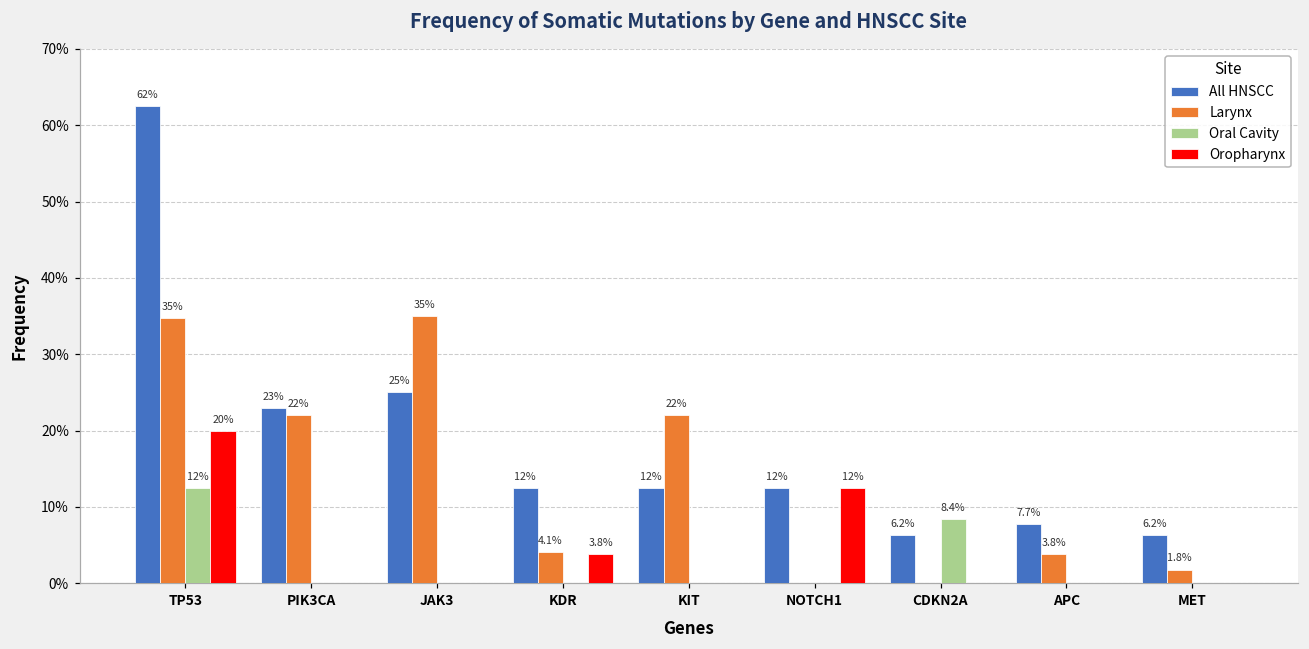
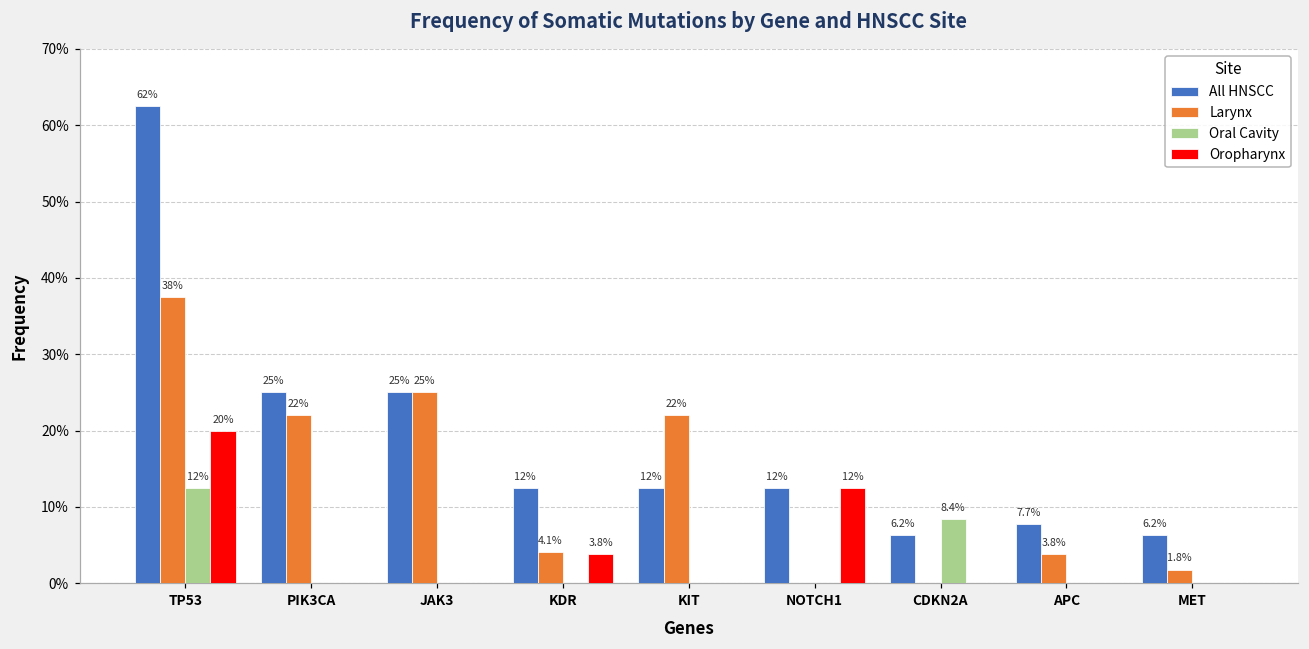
Larynx, TP53: 35% -> 38%
All HNSCC, PIK3CA: 23% -> 25%
Larynx, JAK3: 35% -> 25%
